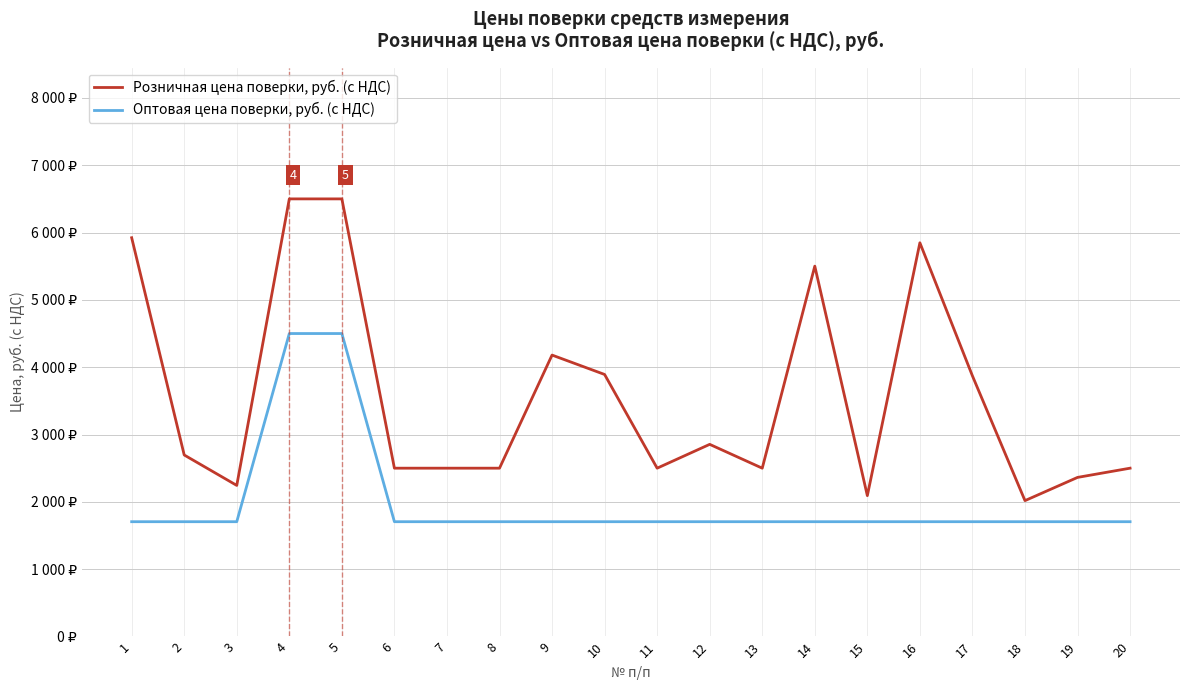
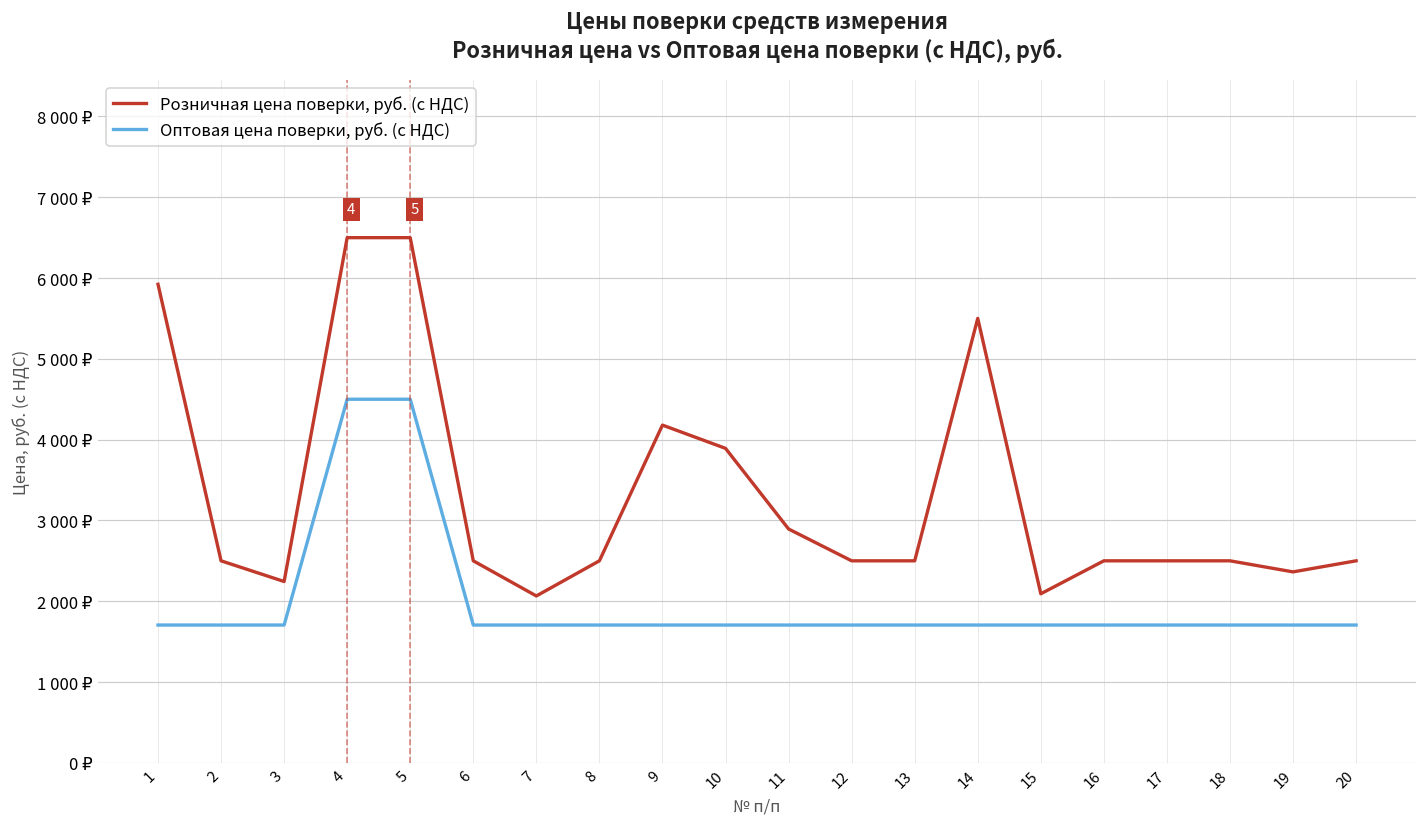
Розничная цена поверки, руб. (с НДС), 2: 2700 ₽ -> 2500 ₽
Розничная цена поверки, руб. (с НДС), 7: 2500 ₽ -> 2100 ₽
Розничная цена поверки, руб. (с НДС), 11: 2500 ₽ -> 2900 ₽
Розничная цена поверки, руб. (с НДС), 12: 2900 ₽ -> 2500 ₽
Розничная цена поверки, руб. (с НДС), 16: 5800 ₽ -> 2500 ₽
Розничная цена поверки, руб. (с НДС), 17: 3900 ₽ -> 2500 ₽
Розничная цена поверки, руб. (с НДС), 18: 2000 ₽ -> 2500 ₽
